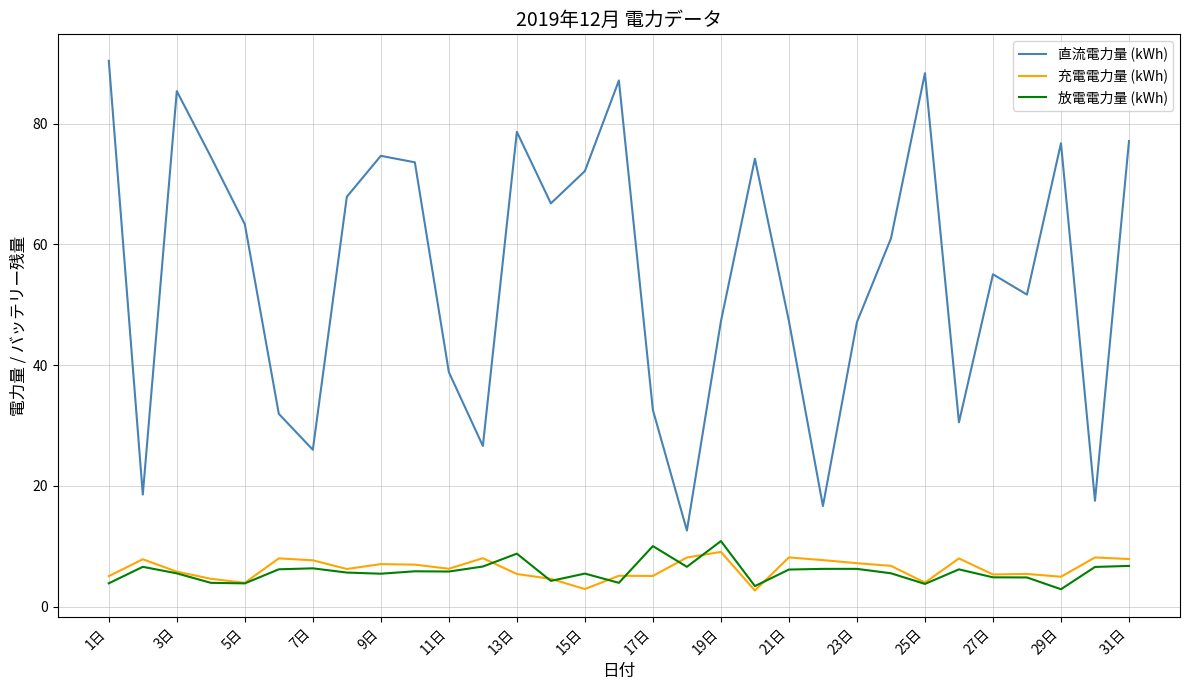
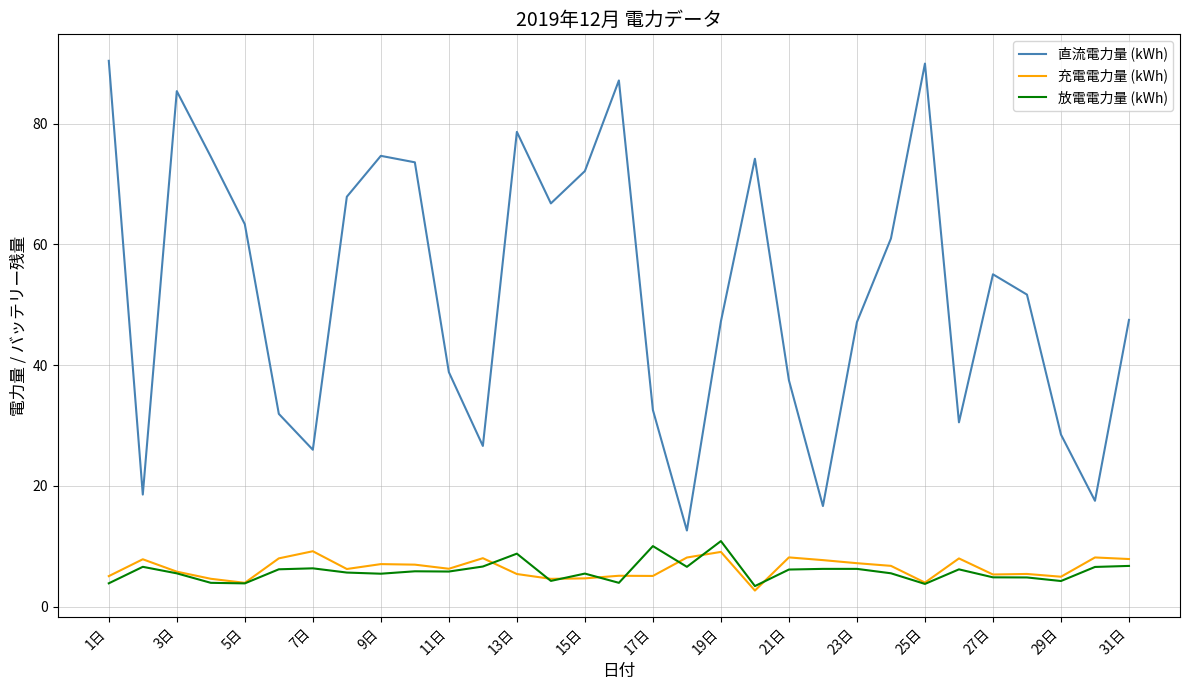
充電電力量 (kWh), 7日: 8 -> 9
充電電力量 (kWh), 15日: 3 -> 5
直流電力量 (kWh), 21日: 47 -> 38
直流電力量 (kWh), 25日: 88 -> 90
直流電力量 (kWh), 29日: 77 -> 29
放電電力量 (kWh), 29日: 3 -> 4
直流電力量 (kWh), 31日: 77 -> 48
